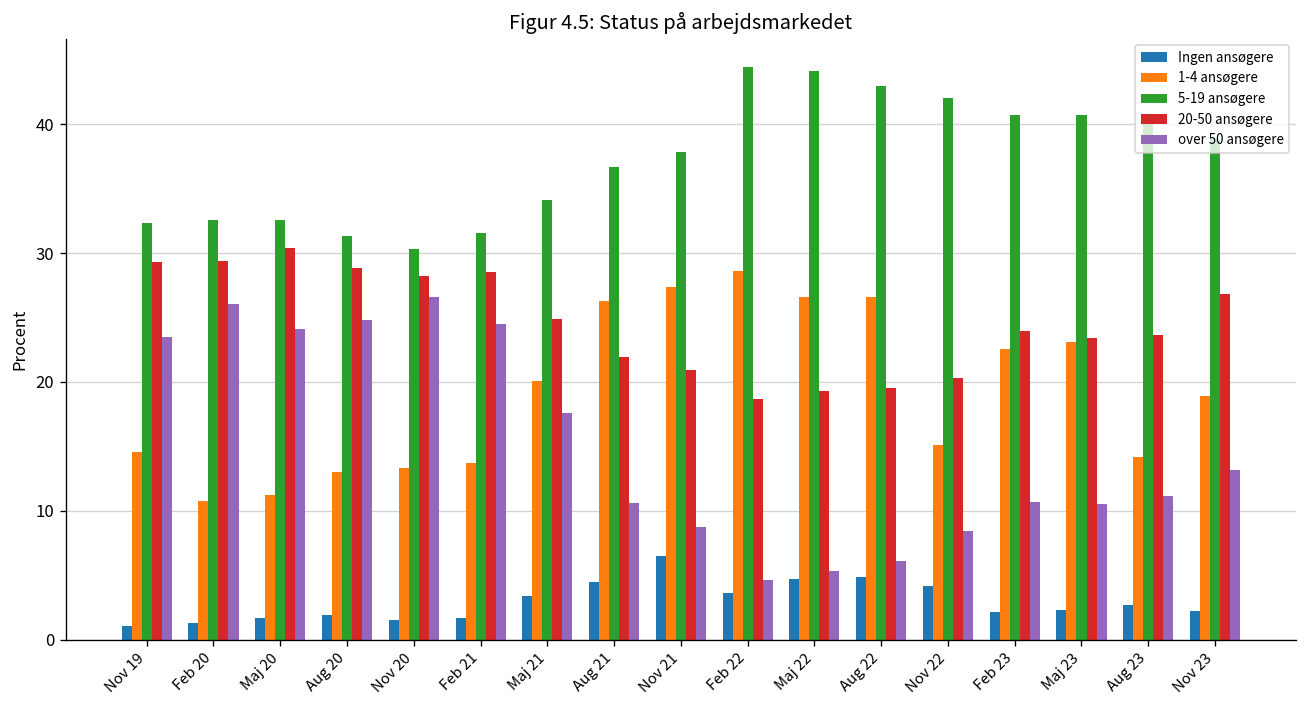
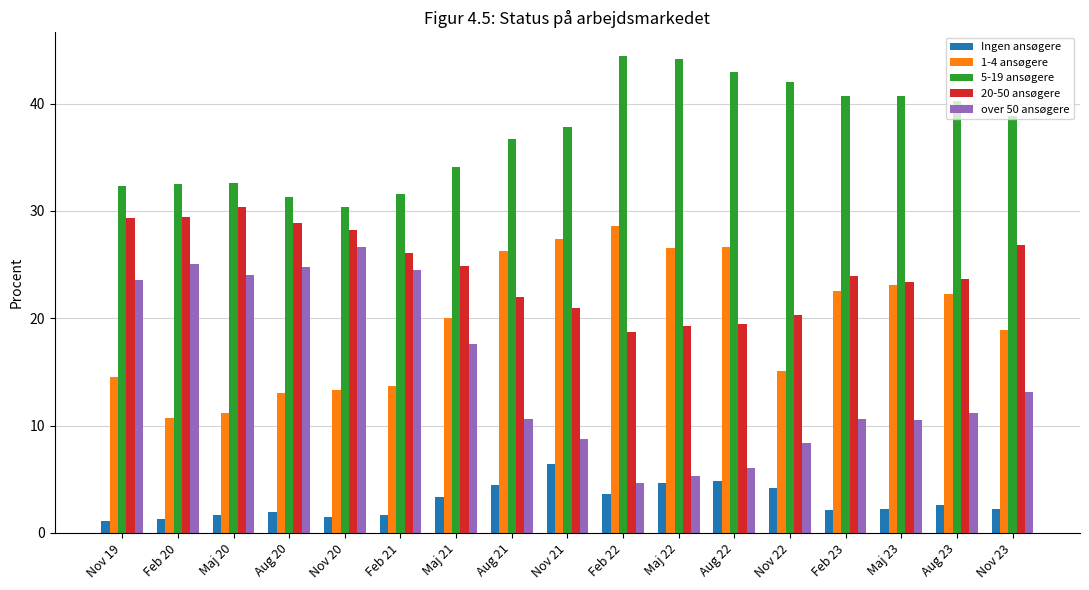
over 50 ansøgere, Feb 20: 26.0 -> 25.1
20-50 ansøgere, Feb 21: 28.5 -> 26.1
1-4 ansøgere, Aug 23: 14.1 -> 22.3
